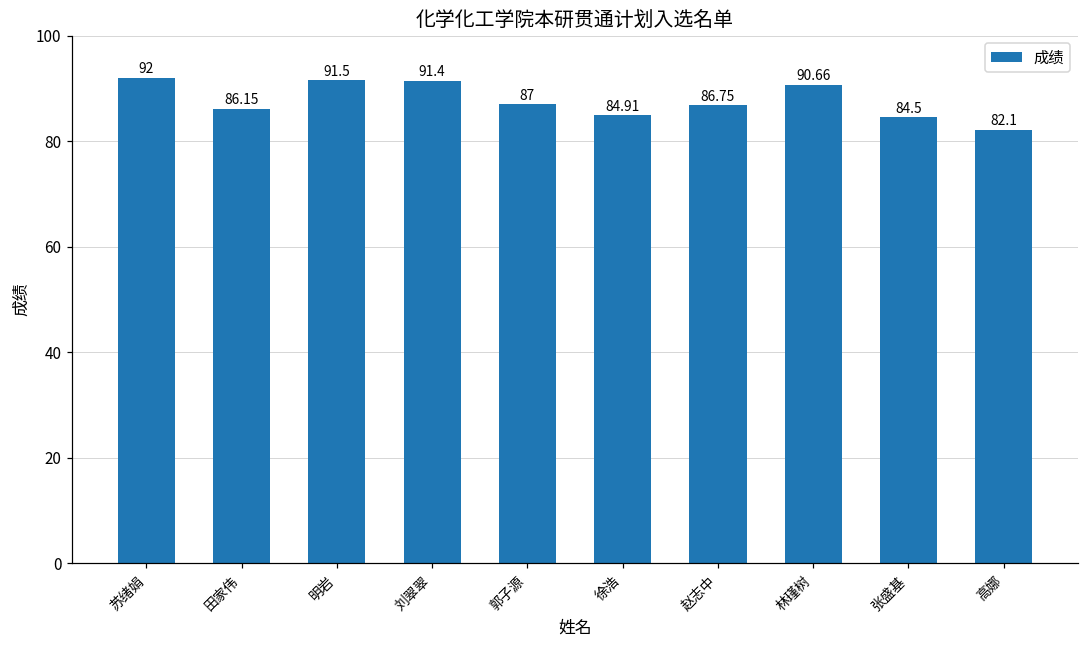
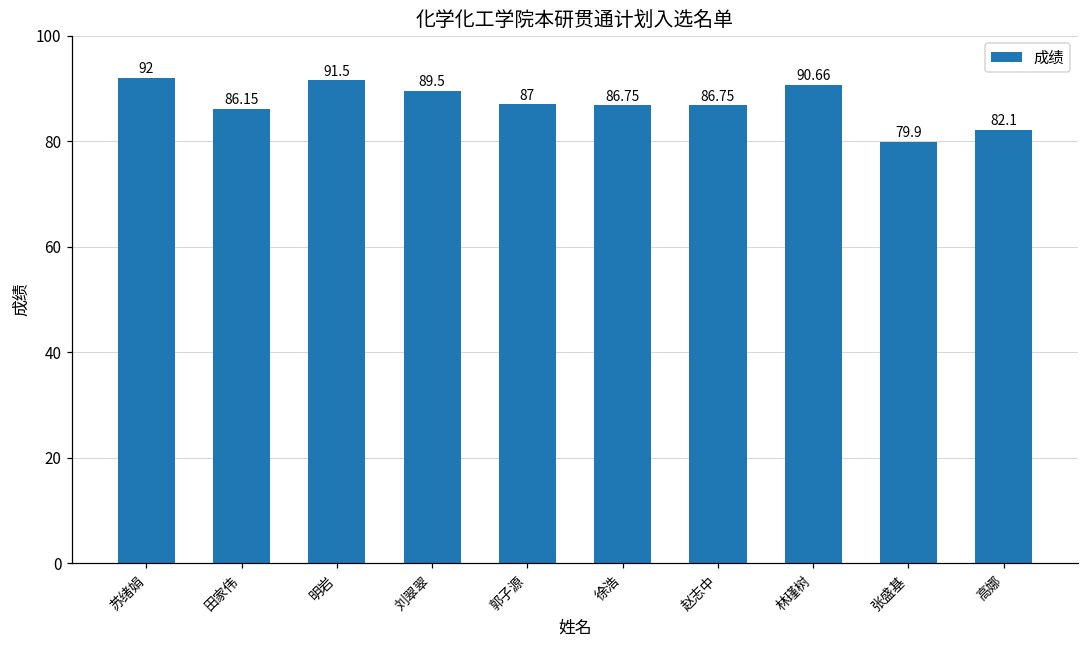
刘翠翠: 91.4 -> 89.5
徐浩: 84.91 -> 86.75
张盛基: 84.5 -> 79.9
